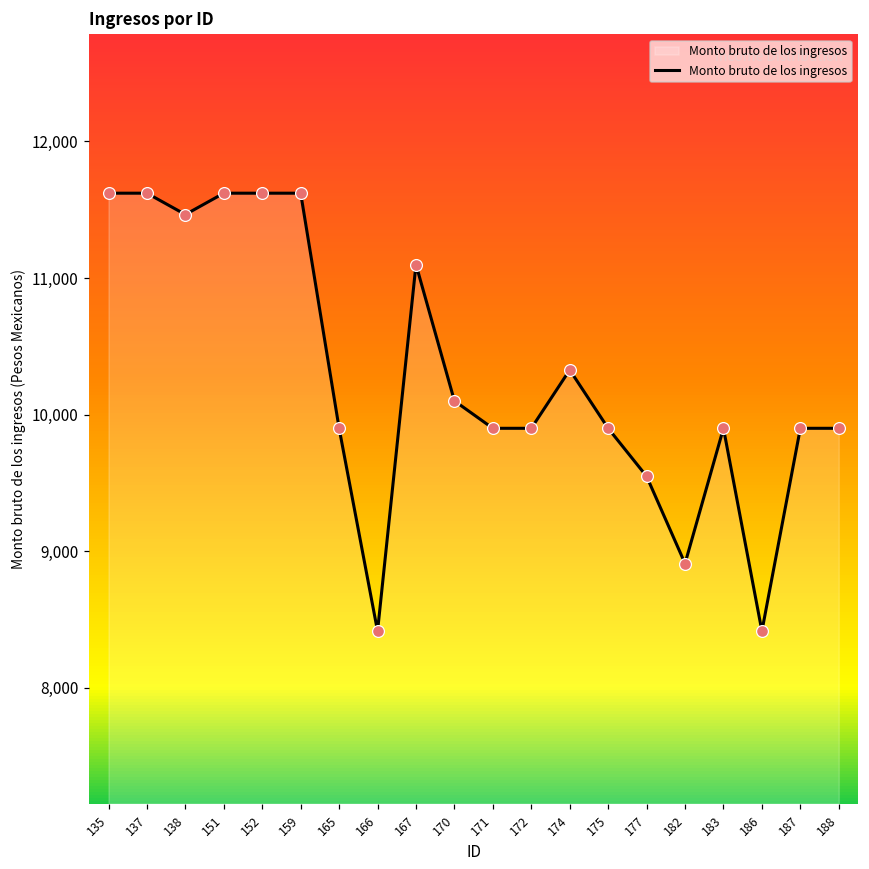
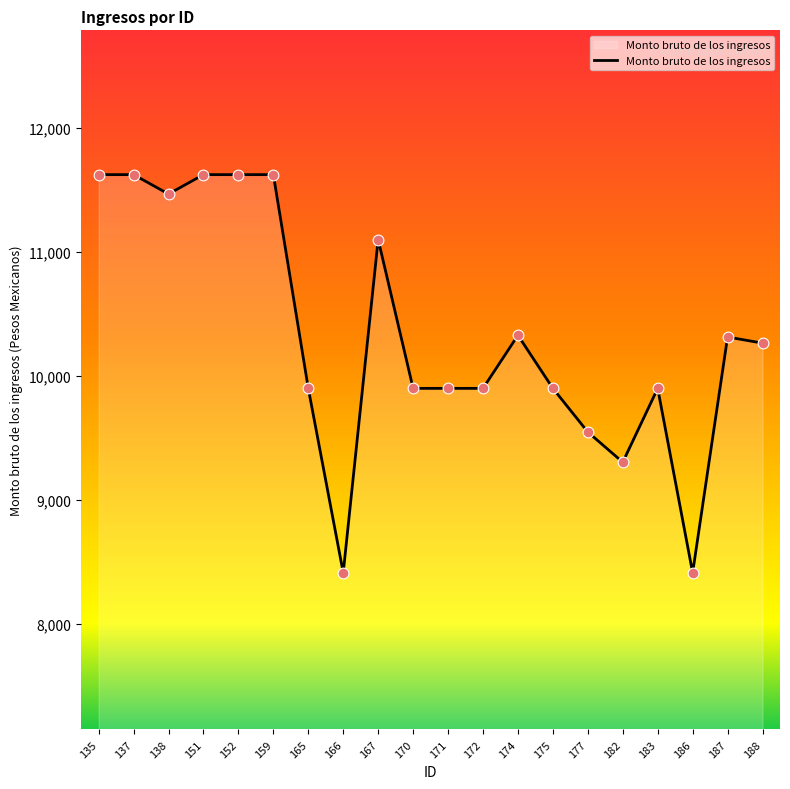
170: 10,100 -> 9,900
182: 8,910 -> 9,310
187: 9,900 -> 10,310
188: 9,900 -> 10,260
